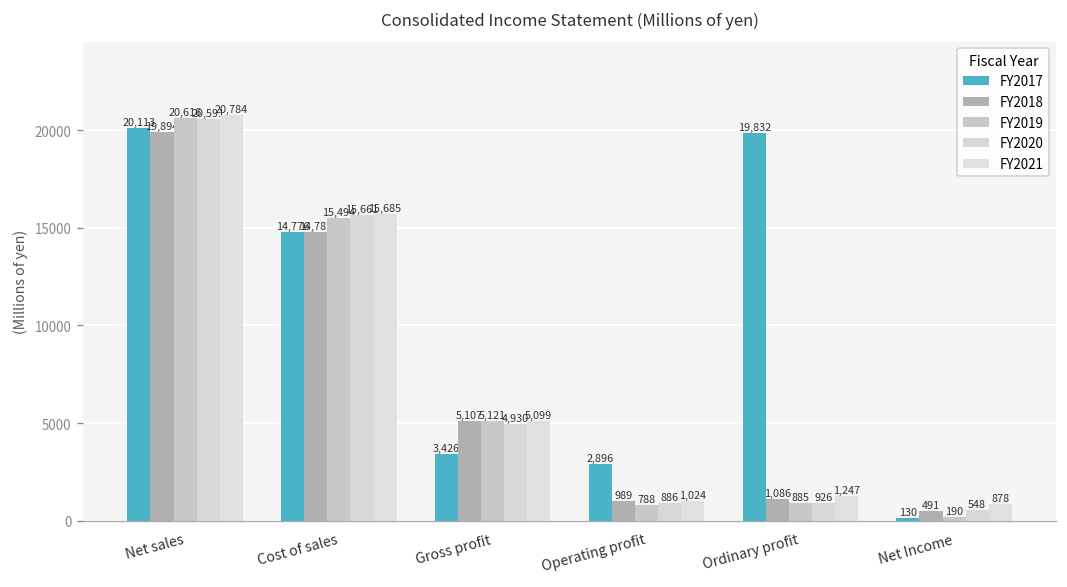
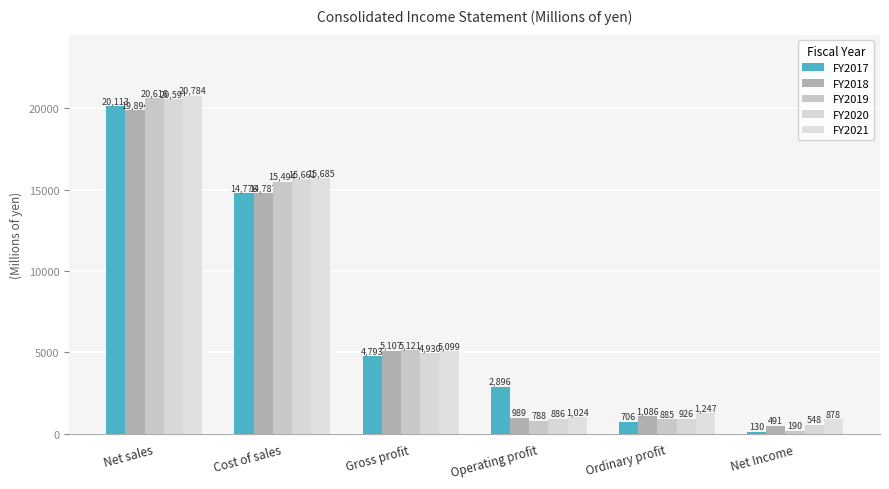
FY2017, Gross profit: 3,426 -> 4,793
FY2017, Ordinary profit: 19,832 -> 706
